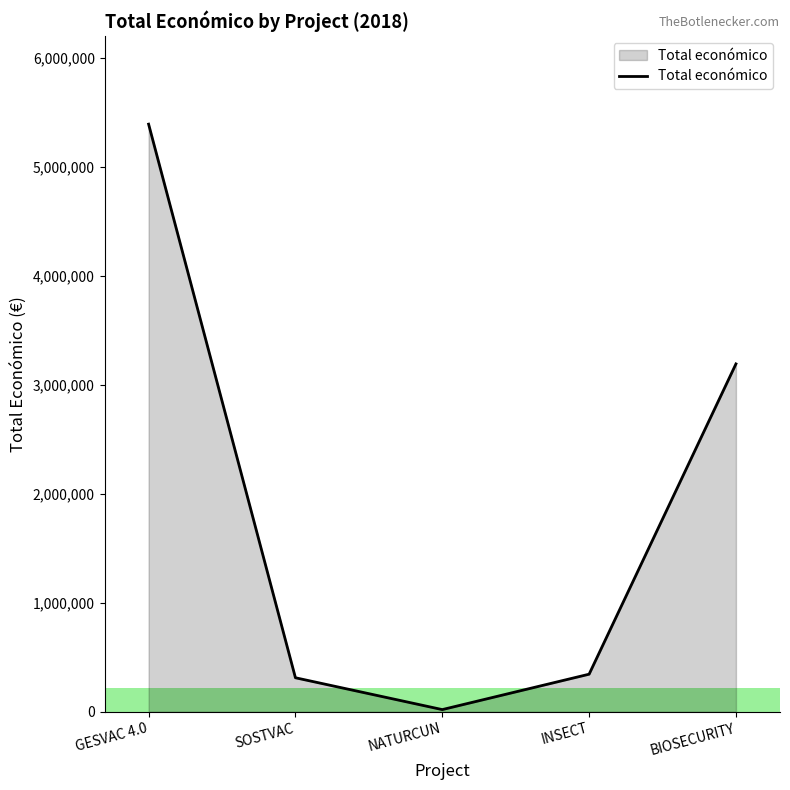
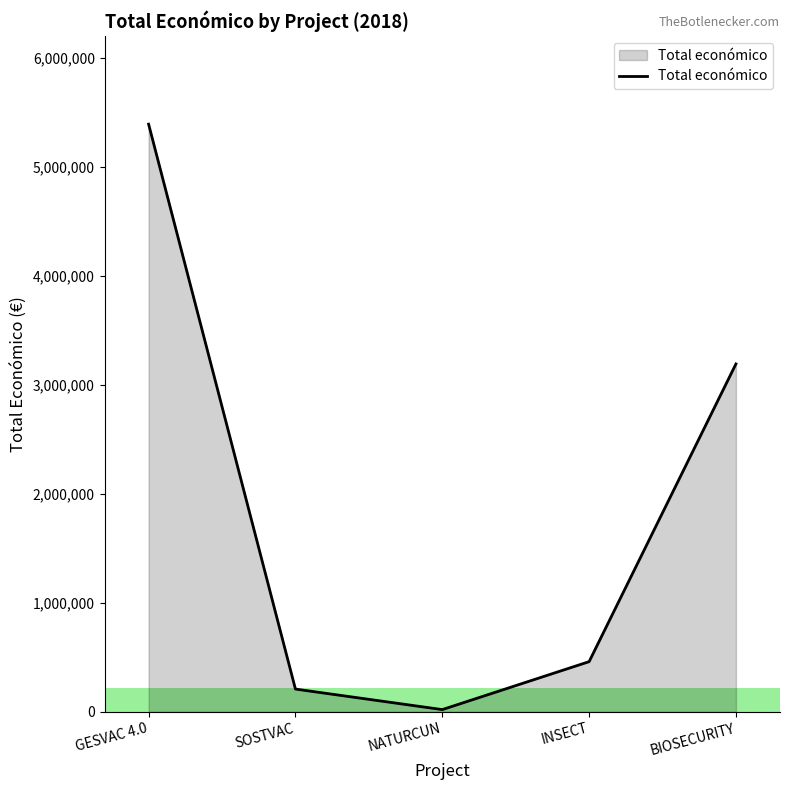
SOSTVAC: 310,000 -> 210,000
INSECT: 340,000 -> 460,000
